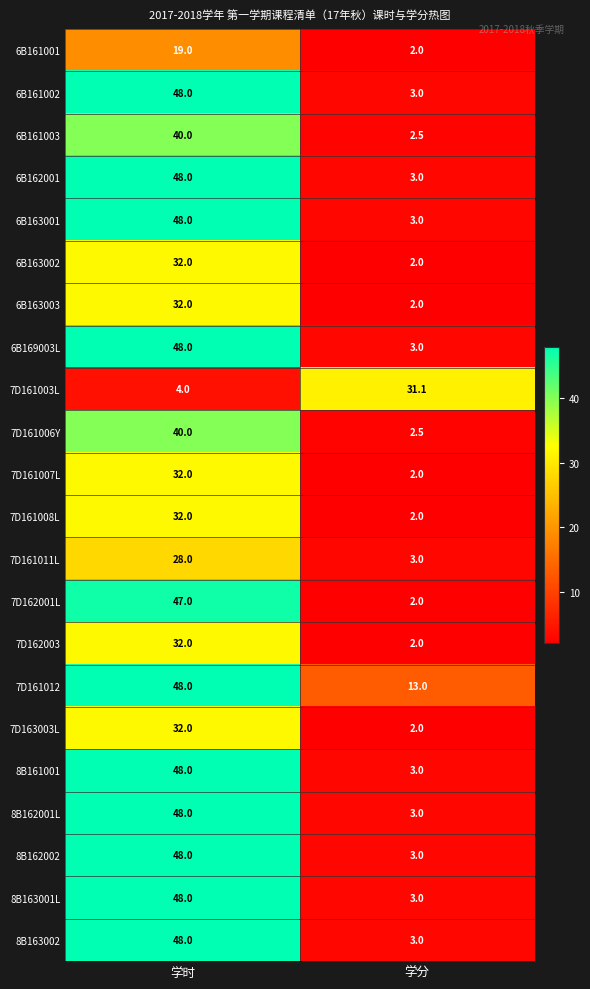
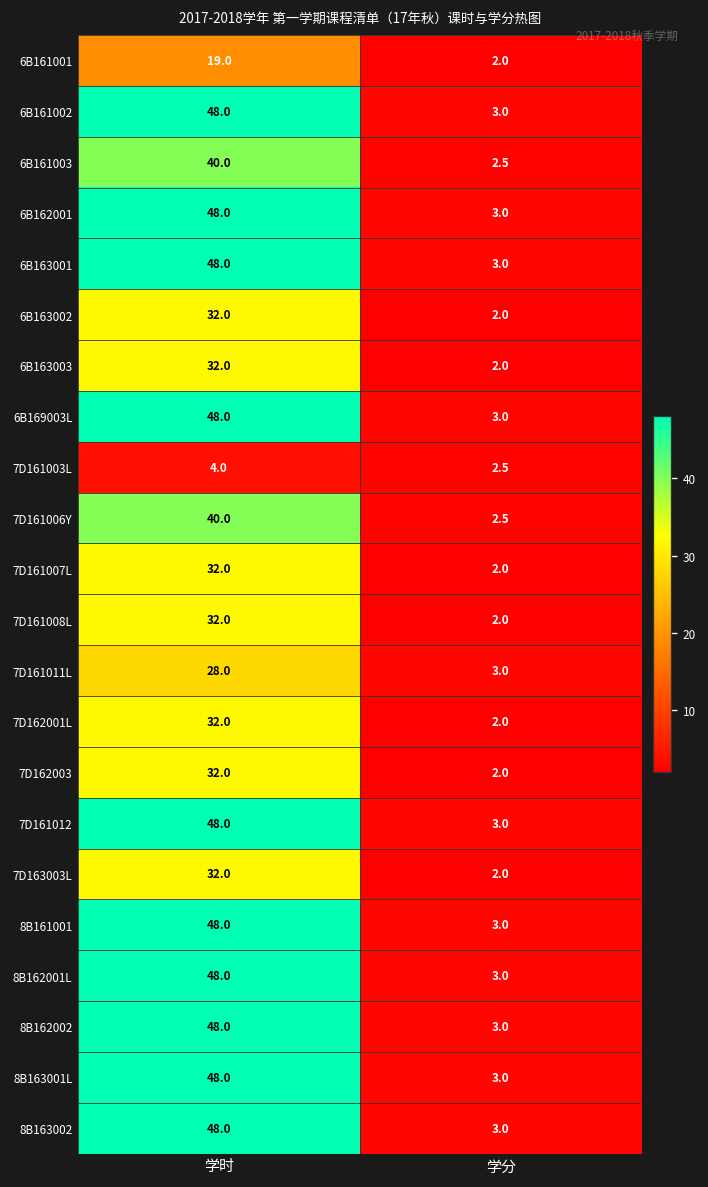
7D161003L, 学分: 31.1 -> 2.5
7D162001L, 学时: 47.0 -> 32.0
7D161012, 学分: 13.0 -> 3.0
